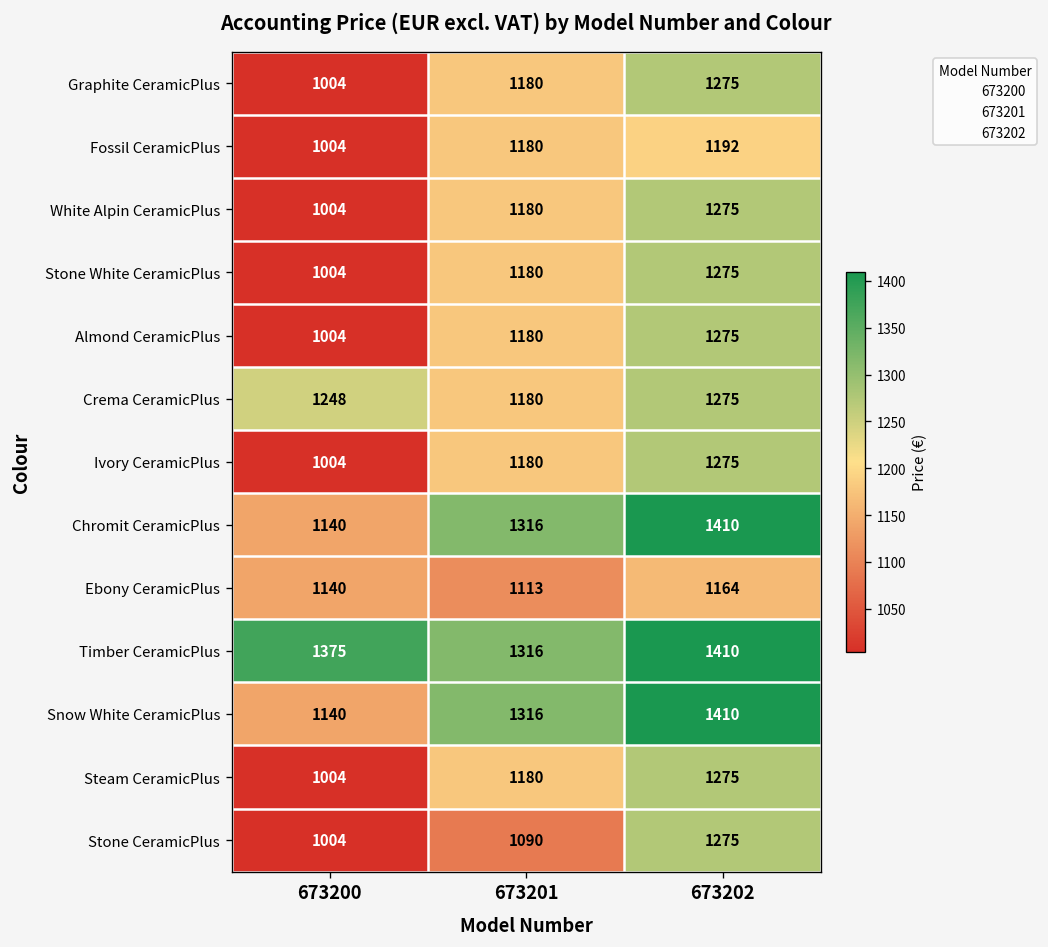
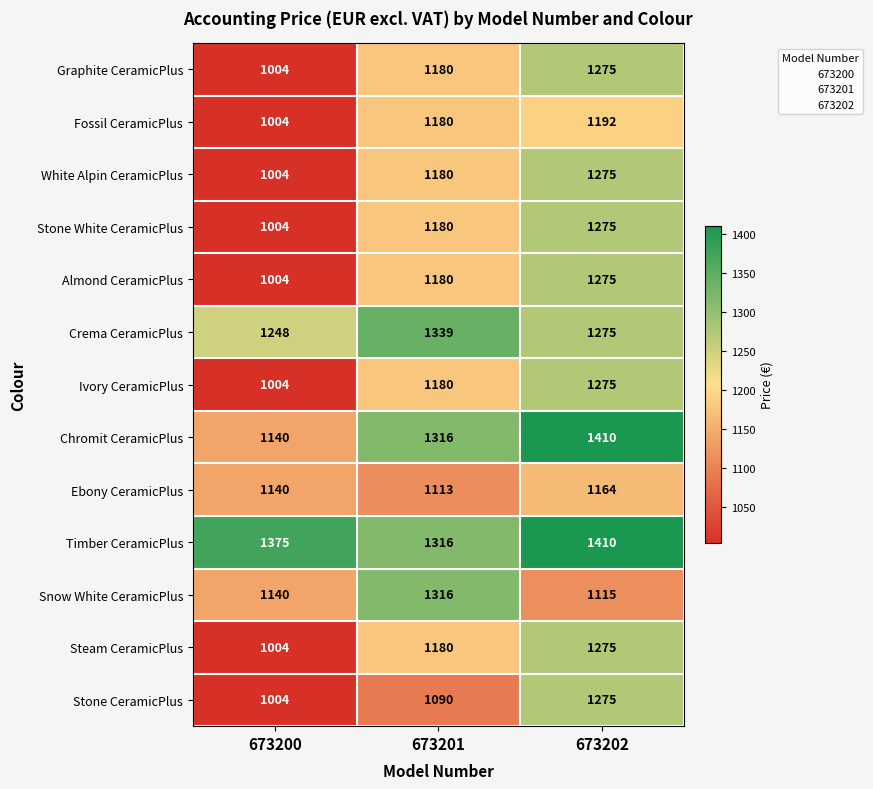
Crema CeramicPlus, 673201: 1180 -> 1339
Snow White CeramicPlus, 673202: 1410 -> 1115
